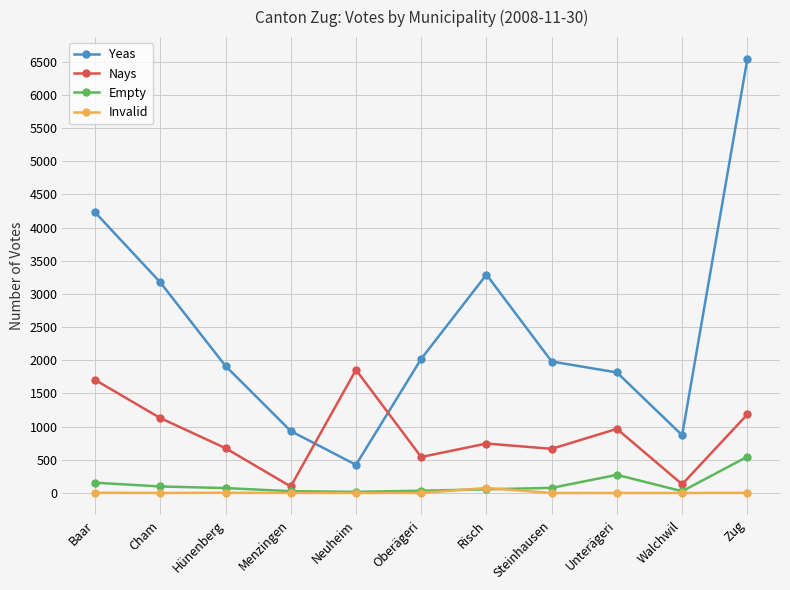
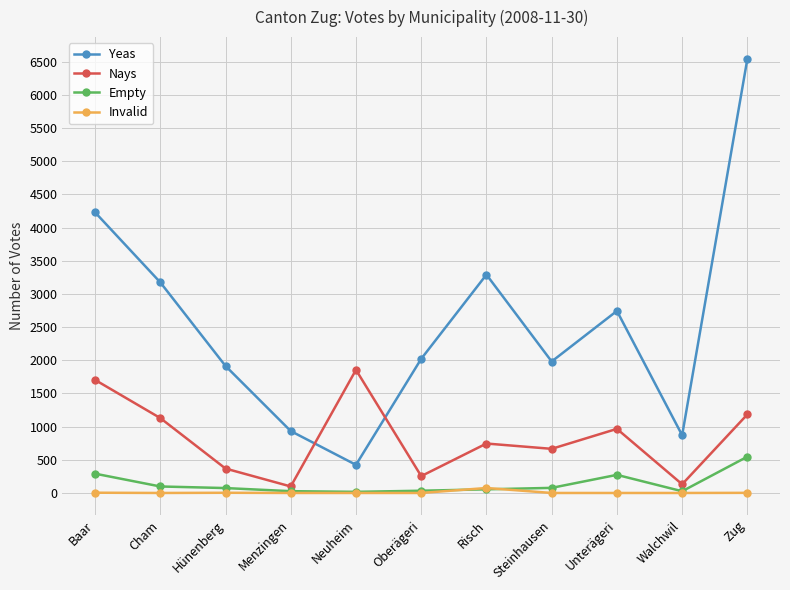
Empty, Baar: 200 -> 300
Nays, Hünenberg: 700 -> 400
Nays, Oberägeri: 500 -> 300
Yeas, Unterägeri: 1800 -> 2700
